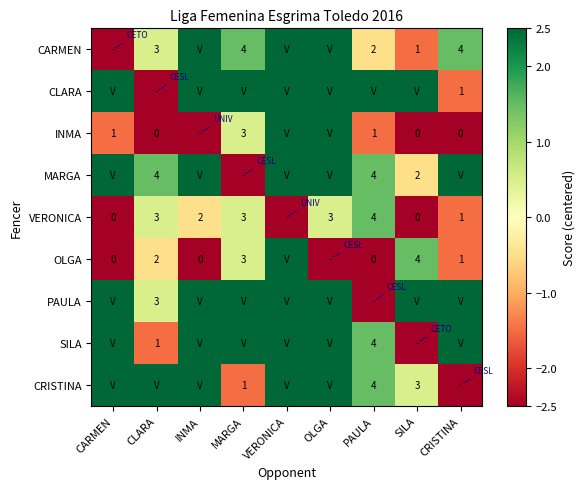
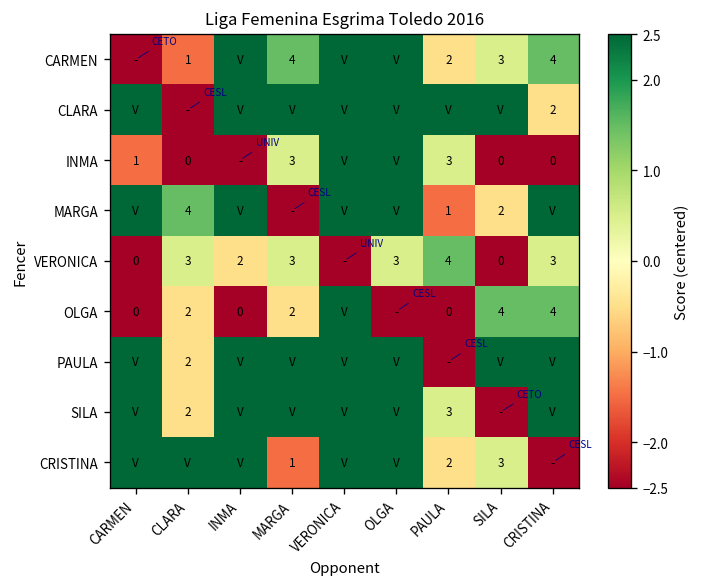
CARMEN, CLARA: 3 -> 1
CARMEN, SILA: 1 -> 3
CLARA, CRISTINA: 1 -> 2
INMA, PAULA: 1 -> 3
MARGA, PAULA: 4 -> 1
VERONICA, CRISTINA: 1 -> 3
OLGA, MARGA: 3 -> 2
OLGA, CRISTINA: 1 -> 4
PAULA, CLARA: 3 -> 2
SILA, CLARA: 1 -> 2
SILA, PAULA: 4 -> 3
CRISTINA, PAULA: 4 -> 2
